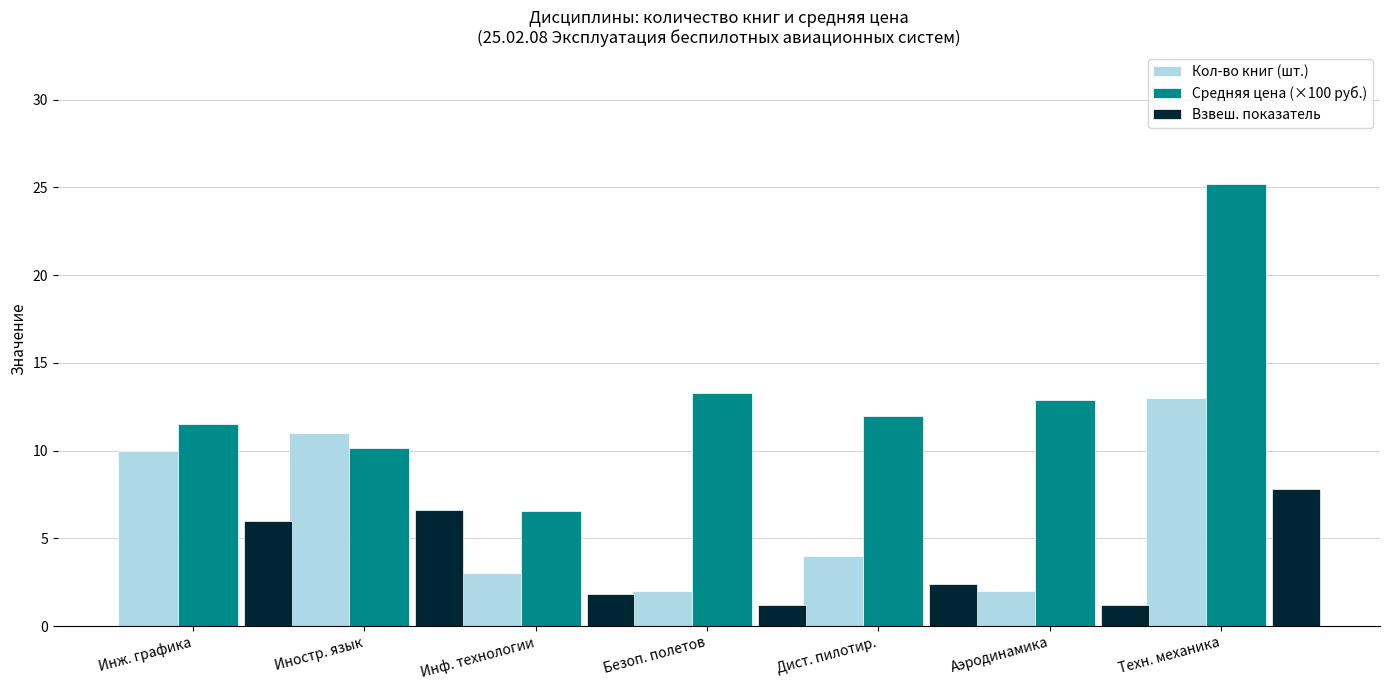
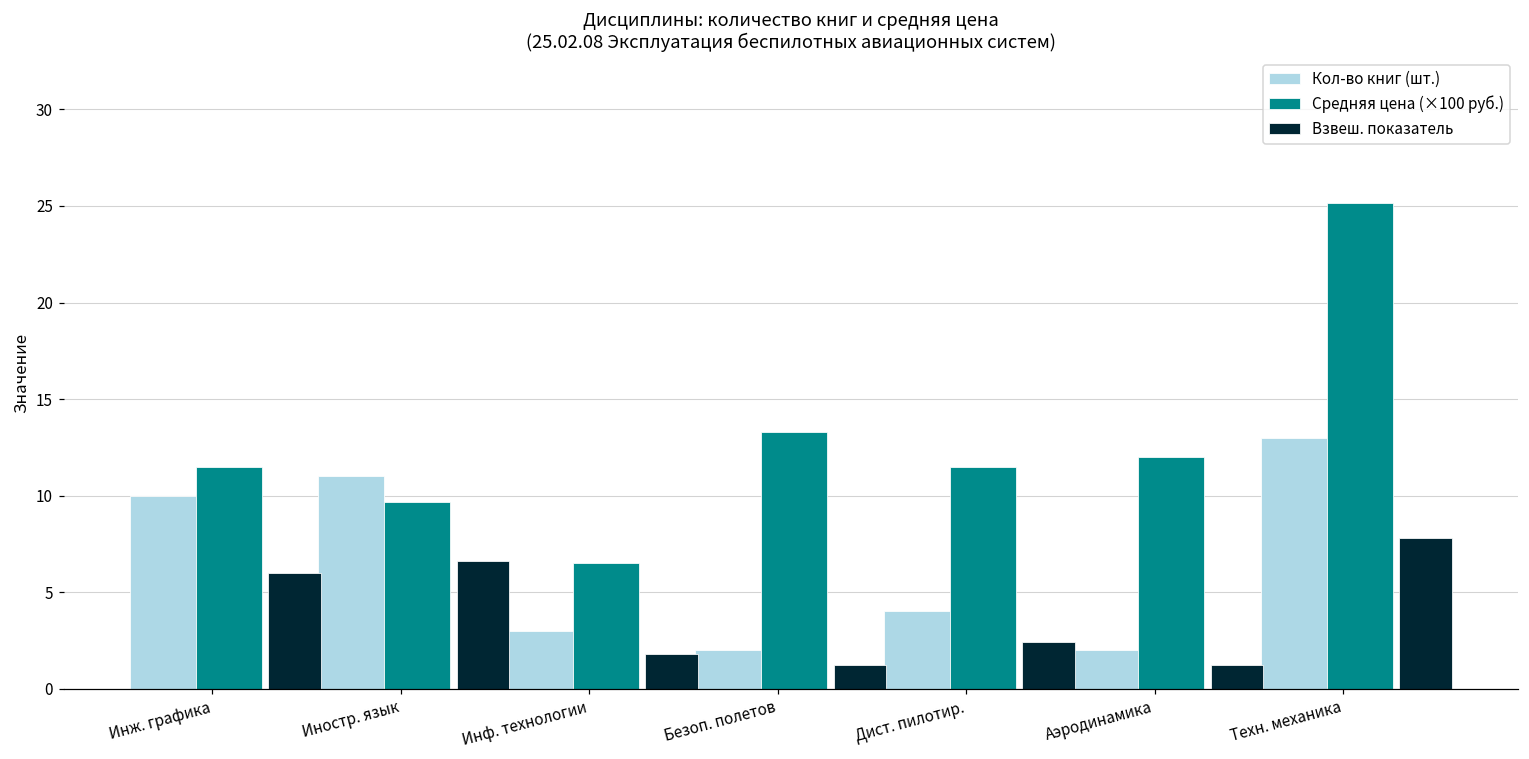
Средняя цена (×100 руб.), Иностр. язык: 10.1 -> 9.7
Средняя цена (×100 руб.), Дист. пилотир.: 12.0 -> 11.5
Средняя цена (×100 руб.), Аэродинамика: 12.9 -> 12.0
